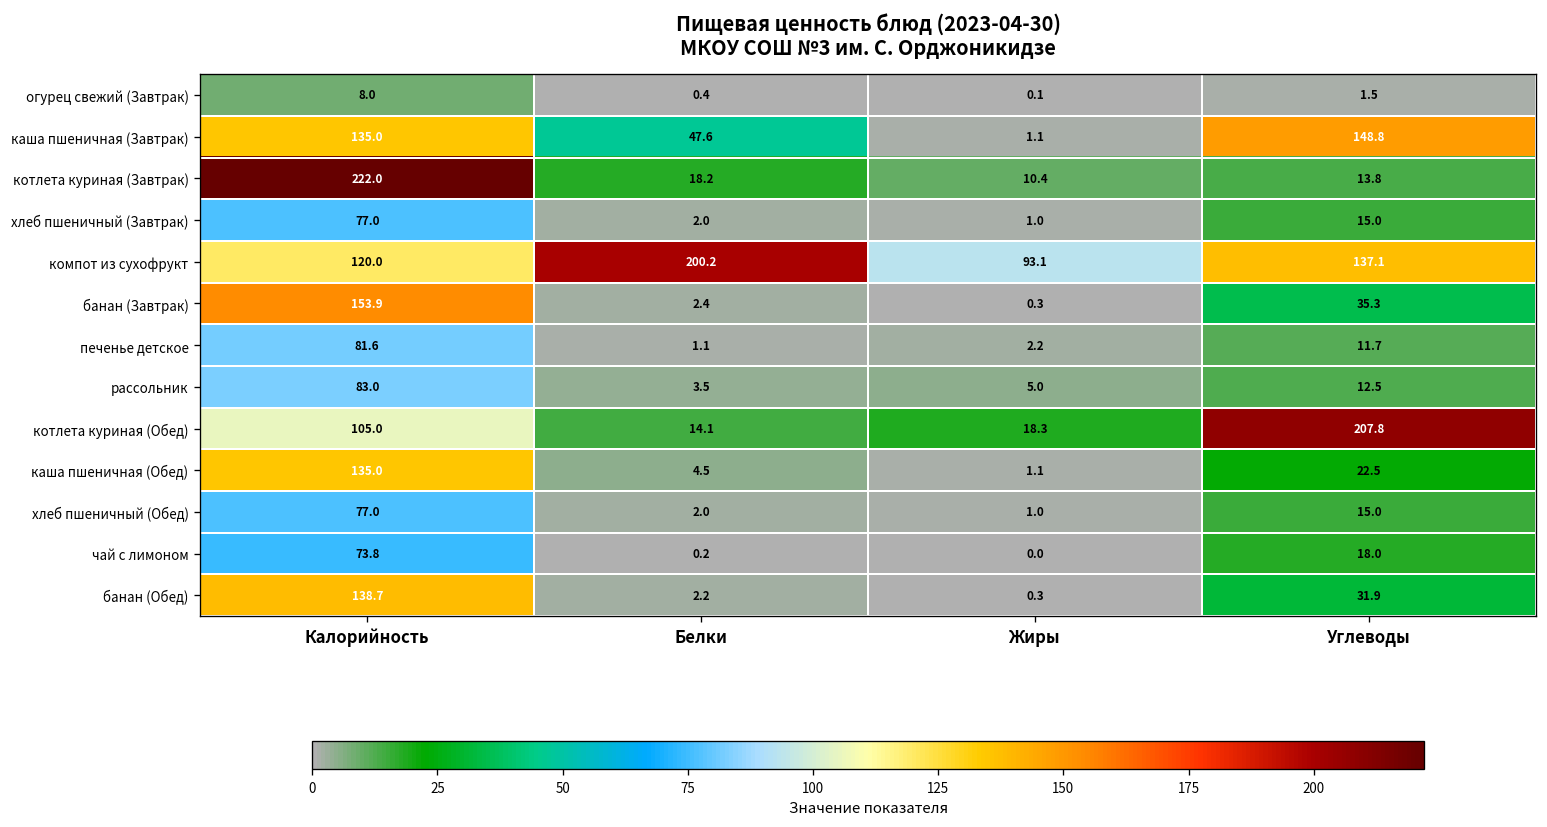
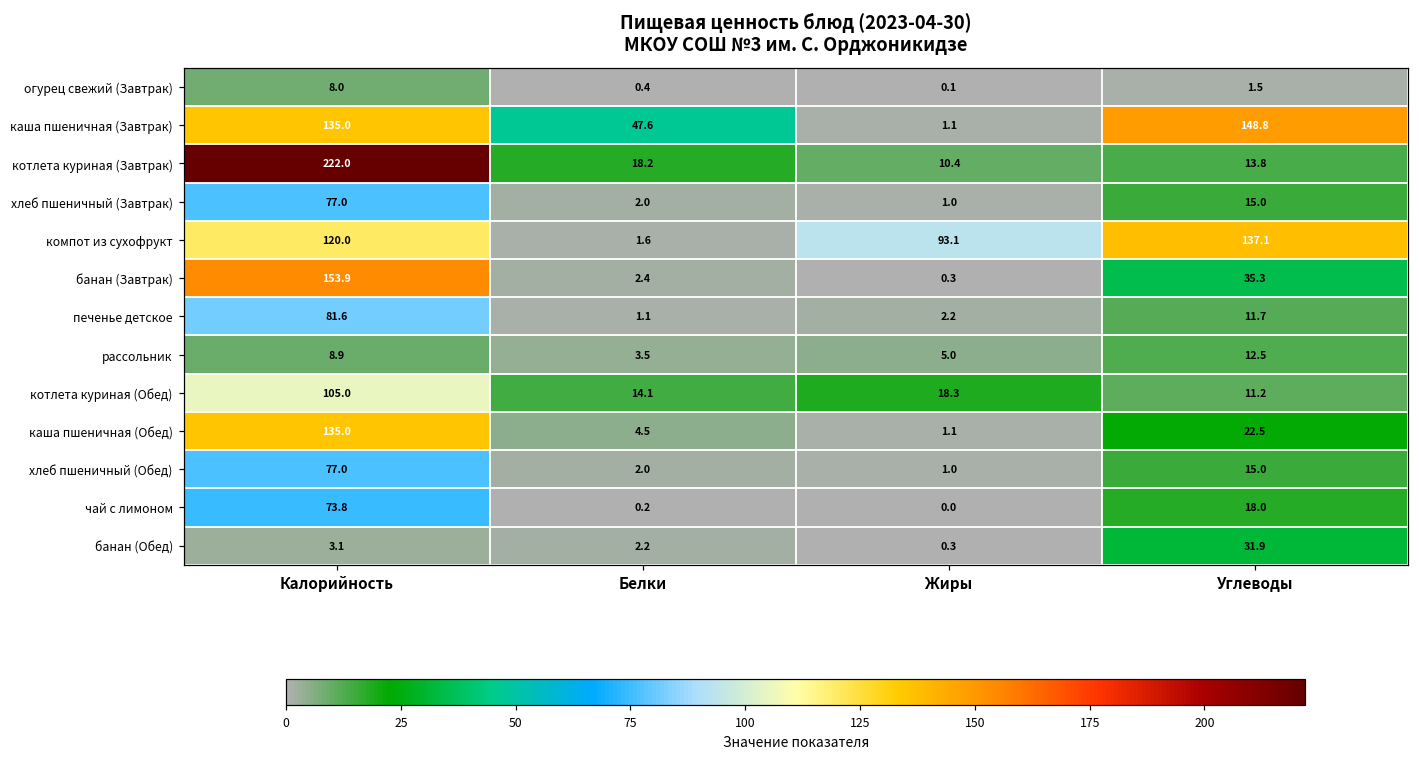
компот из сухофрукт, Белки: 200.2 -> 1.6
рассольник, Калорийность: 83.0 -> 8.9
котлета куриная (Обед), Углеводы: 207.8 -> 11.2
банан (Обед), Калорийность: 138.7 -> 3.1
